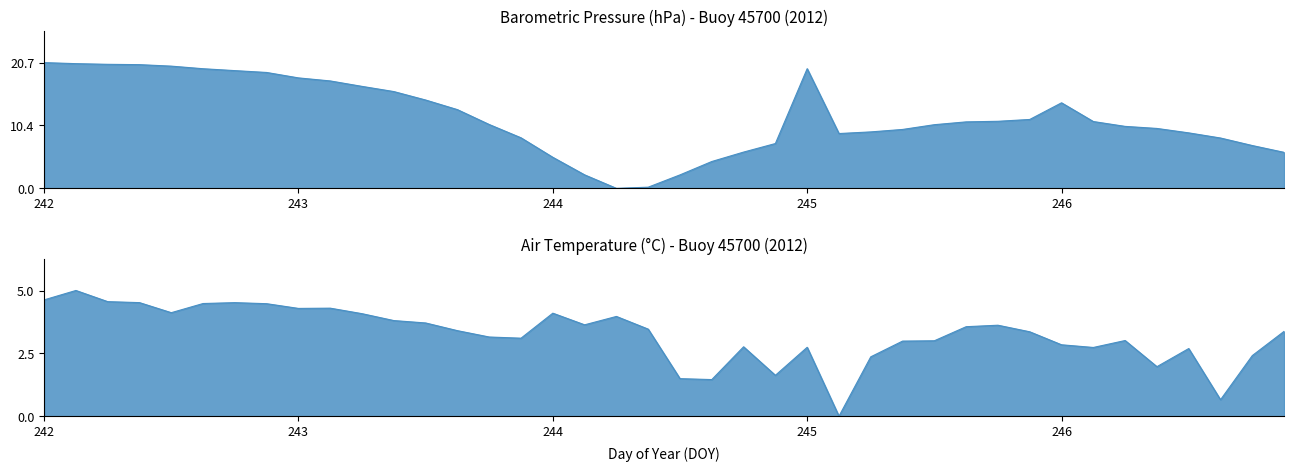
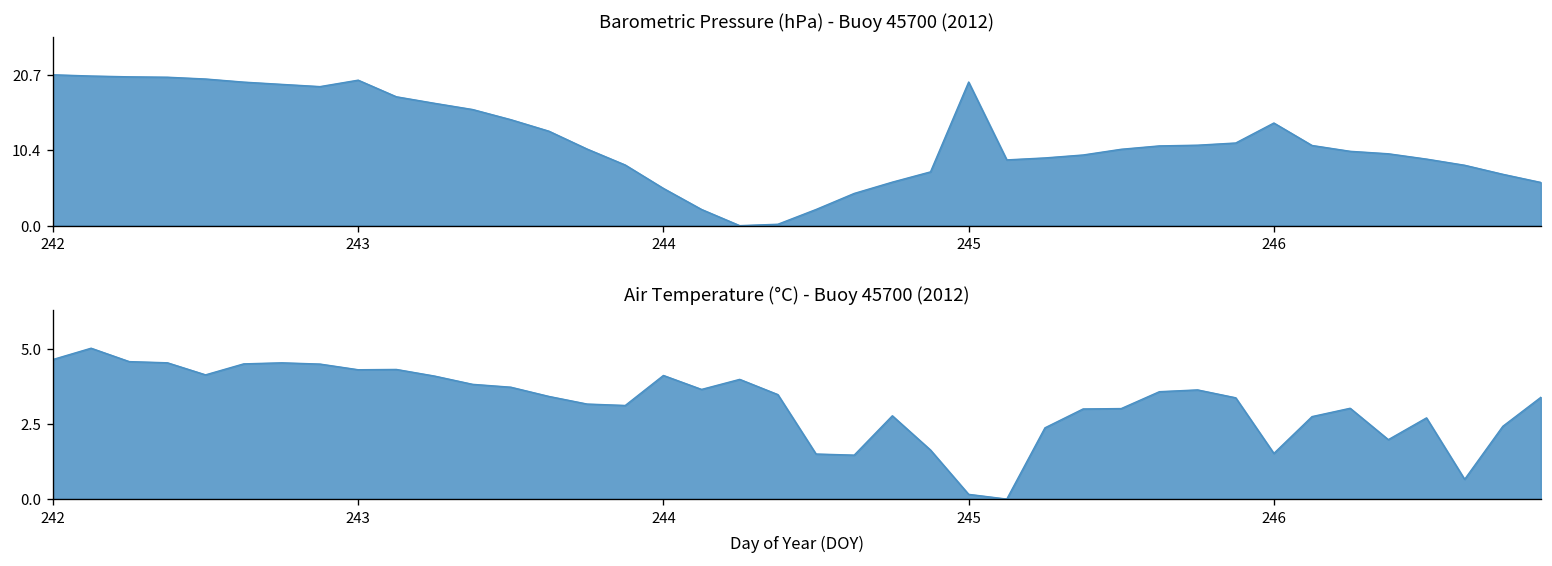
Barometric Pressure (hPa) - Buoy 45700 (2012), 243: 18 -> 20
Air Temperature (°C) - Buoy 45700 (2012), 245: 2.7 -> 0.2
Air Temperature (°C) - Buoy 45700 (2012), 246: 2.8 -> 1.5
